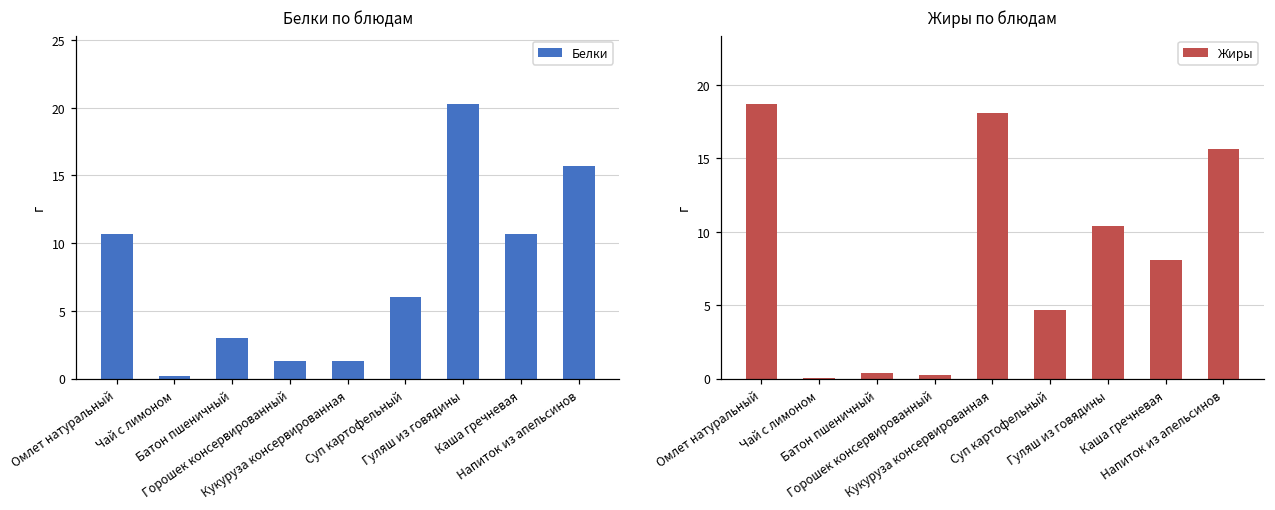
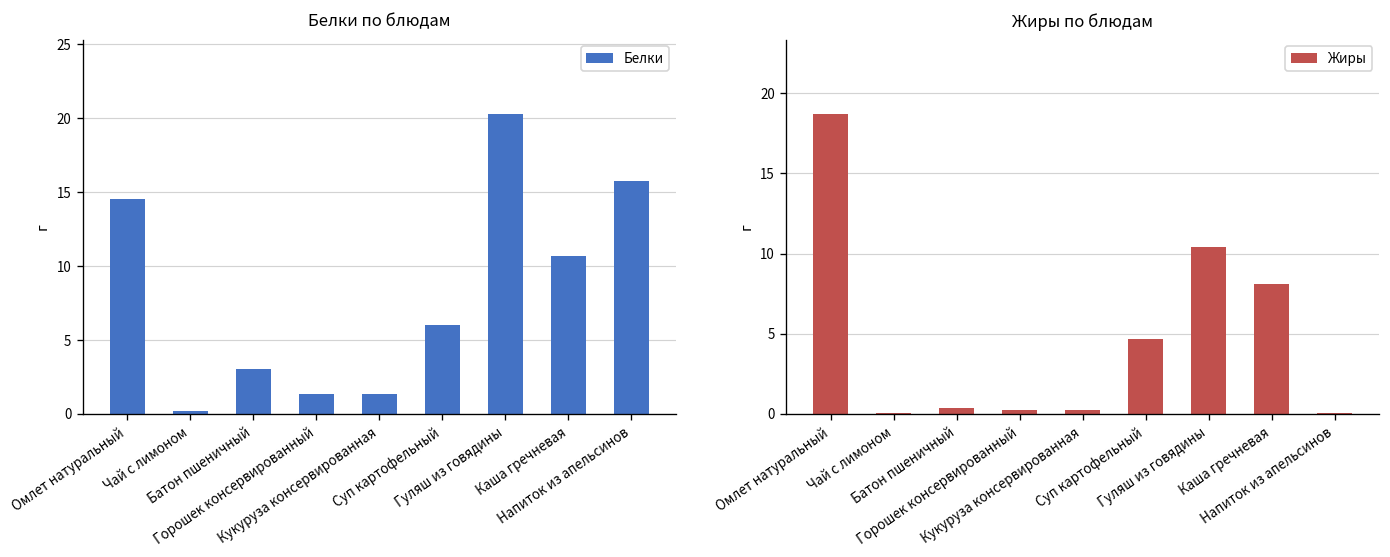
Белки по блюдам, Омлет натуральный: 10.7 -> 14.5
Жиры по блюдам, Кукуруза консервированная: 18.1 -> 0.2
Жиры по блюдам, Напиток из апельсинов: 15.6 -> 0.0
